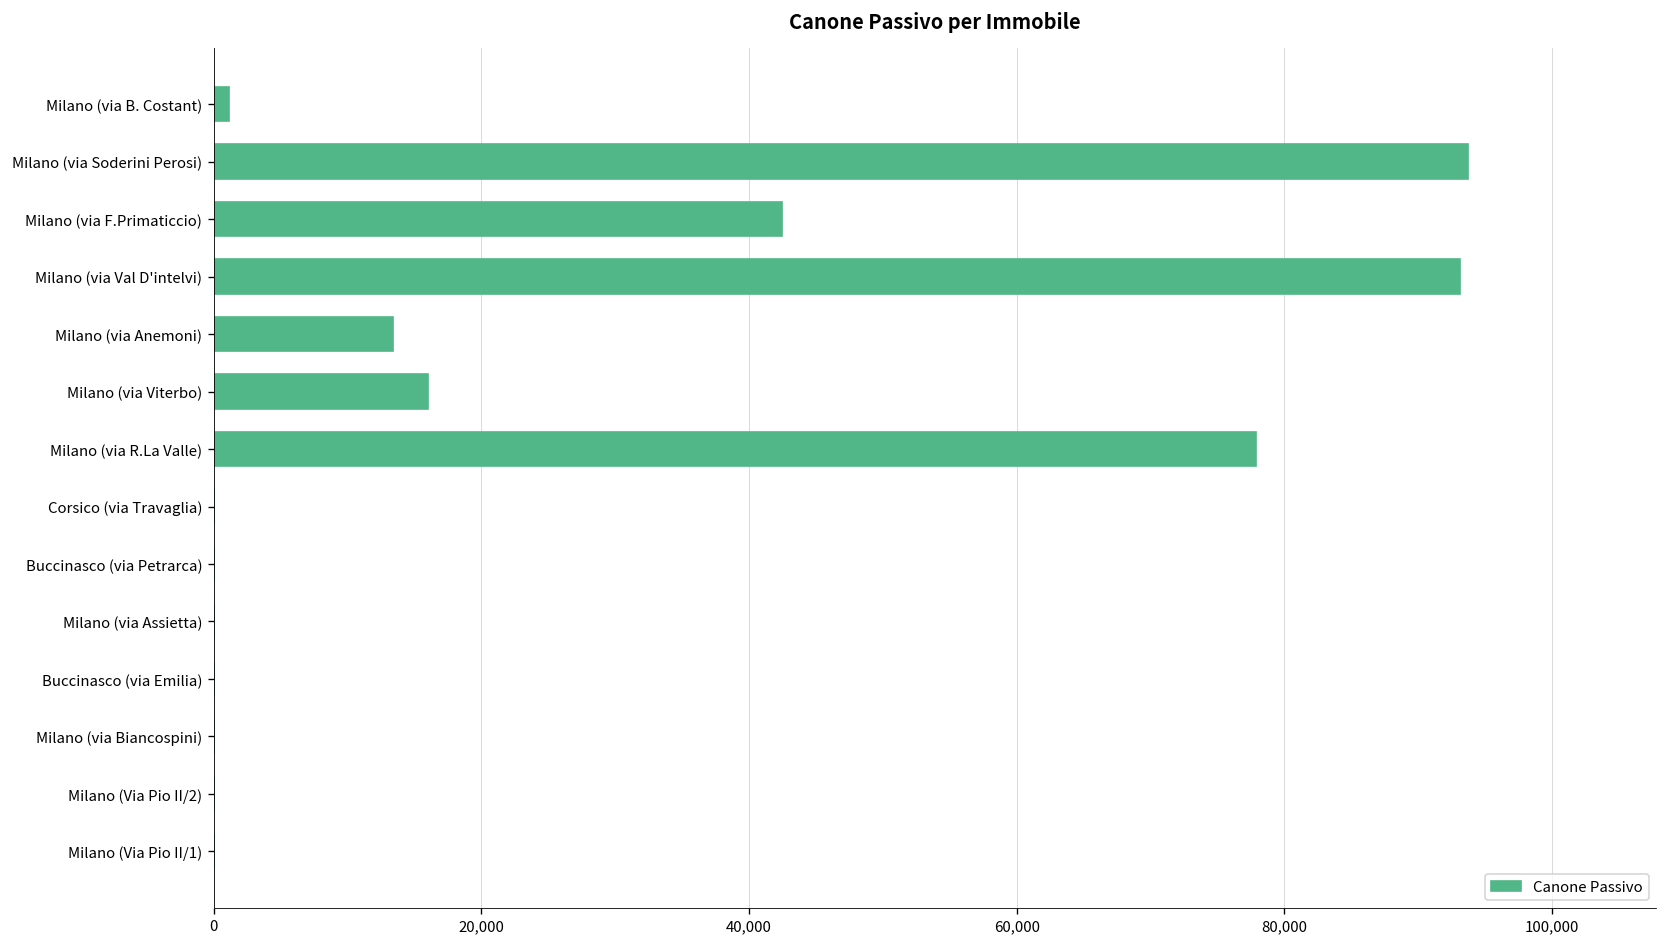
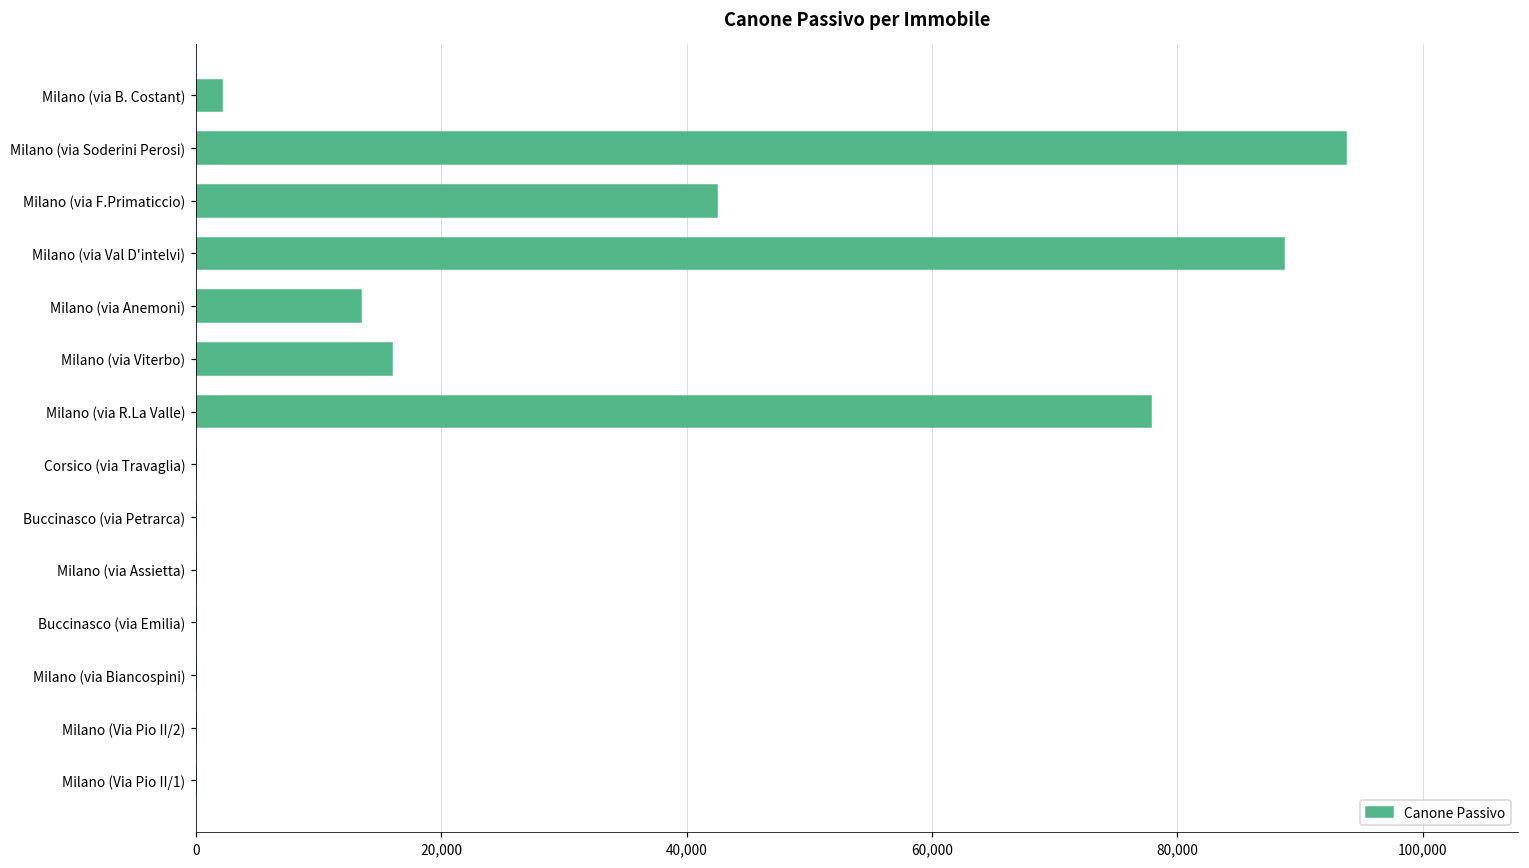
Milano (via B. Costant): 1,100 -> 2,100
Milano (via Val D'intelvi): 93,200 -> 88,700
